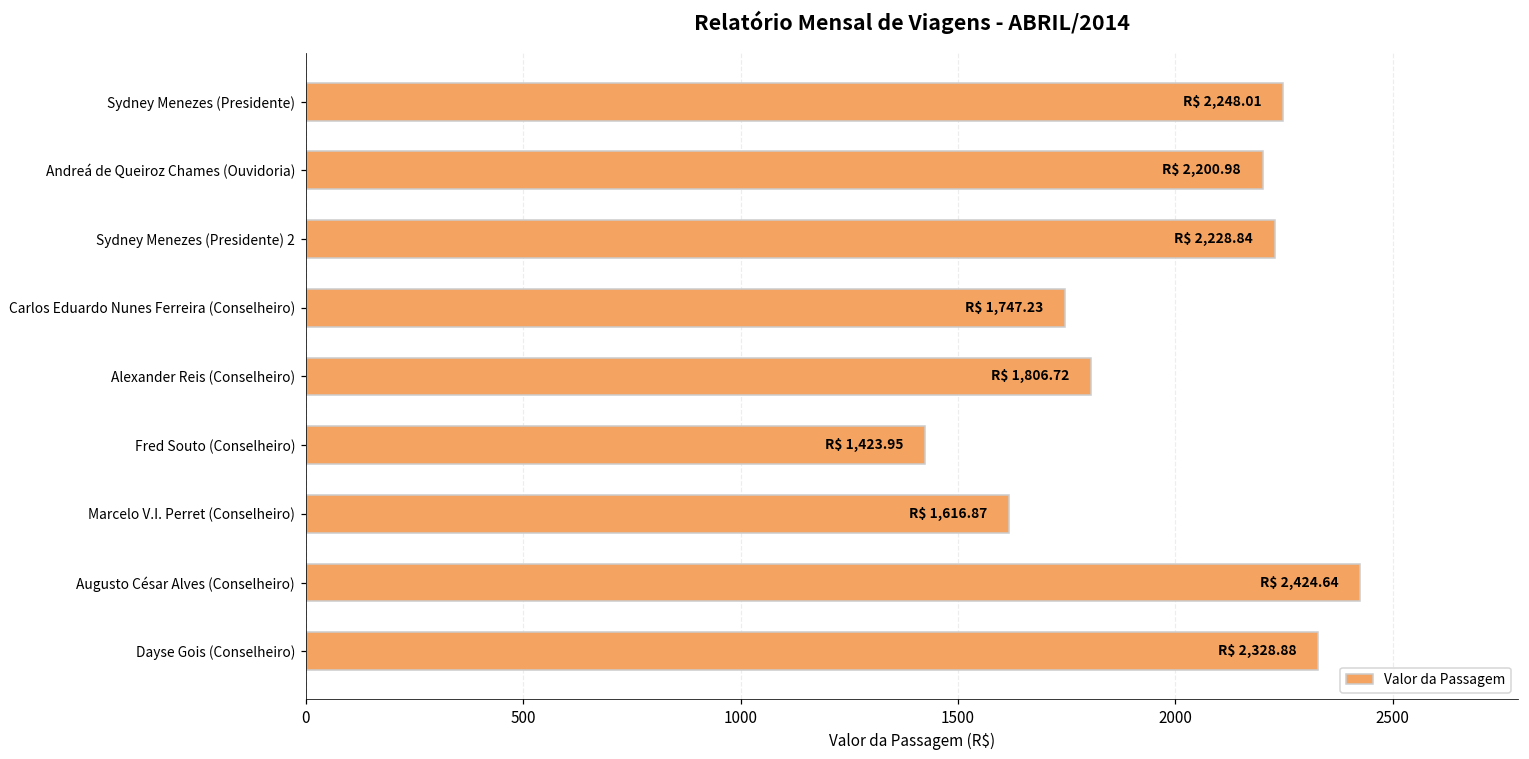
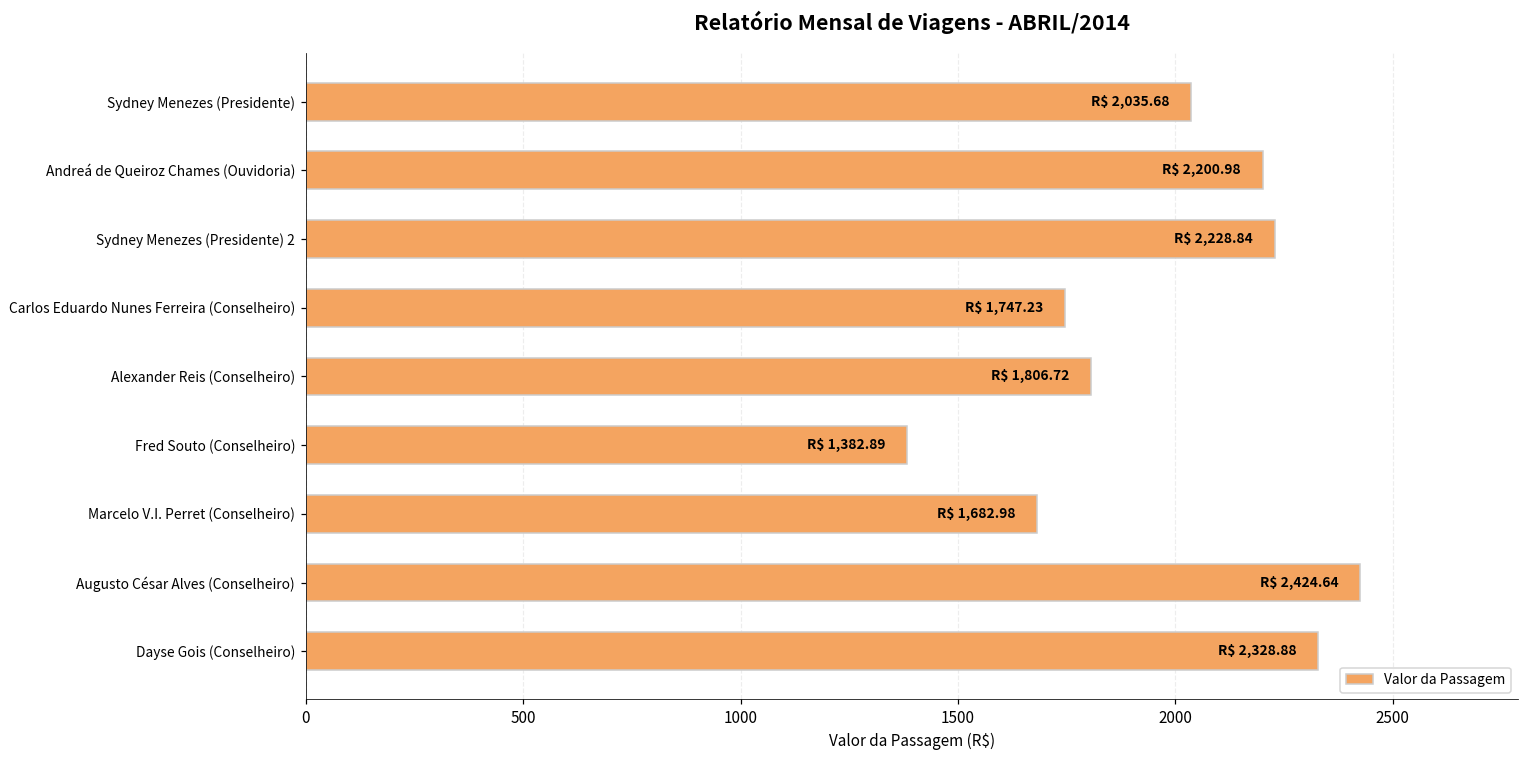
Sydney Menezes (Presidente): 2,248.01 -> 2,035.68
Fred Souto (Conselheiro): 1,423.95 -> 1,382.89
Marcelo V.I. Perret (Conselheiro): 1,616.87 -> 1,682.98
